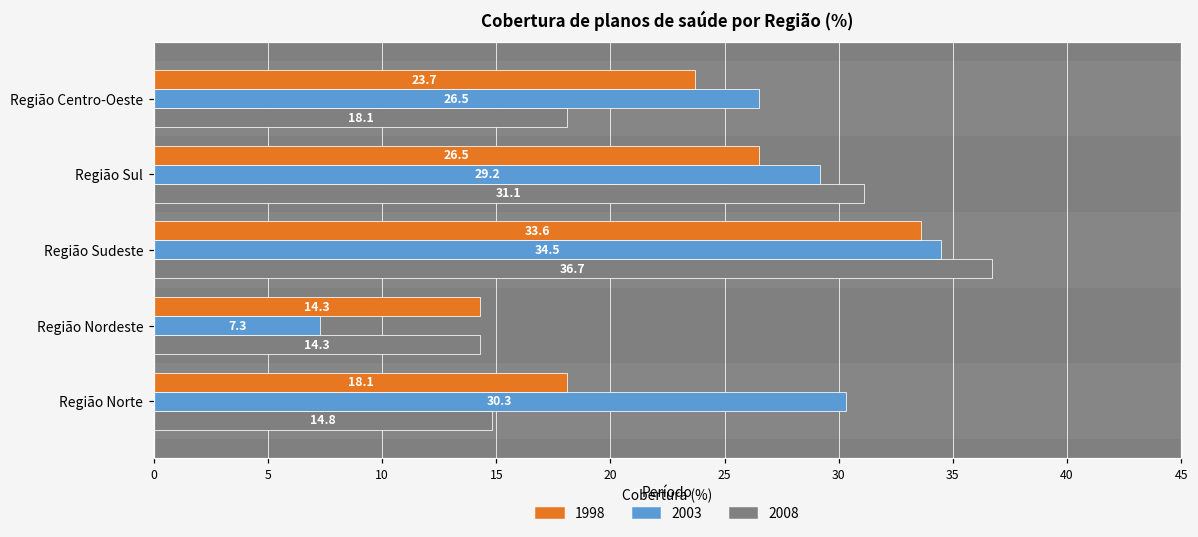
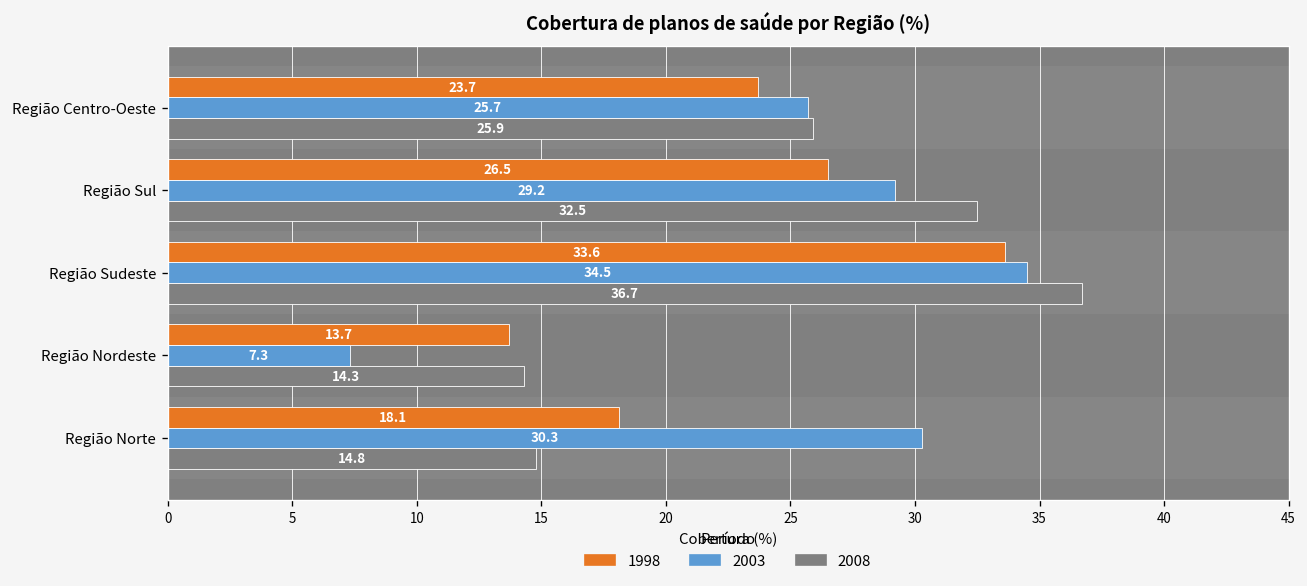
2003, Região Centro-Oeste: 26.5 -> 25.7
2008, Região Centro-Oeste: 18.1 -> 25.9
2008, Região Sul: 31.1 -> 32.5
1998, Região Nordeste: 14.3 -> 13.7
